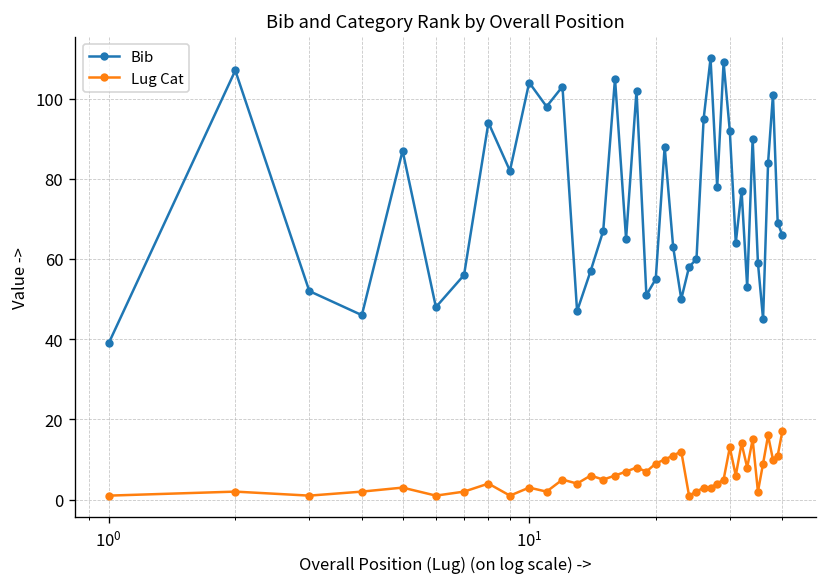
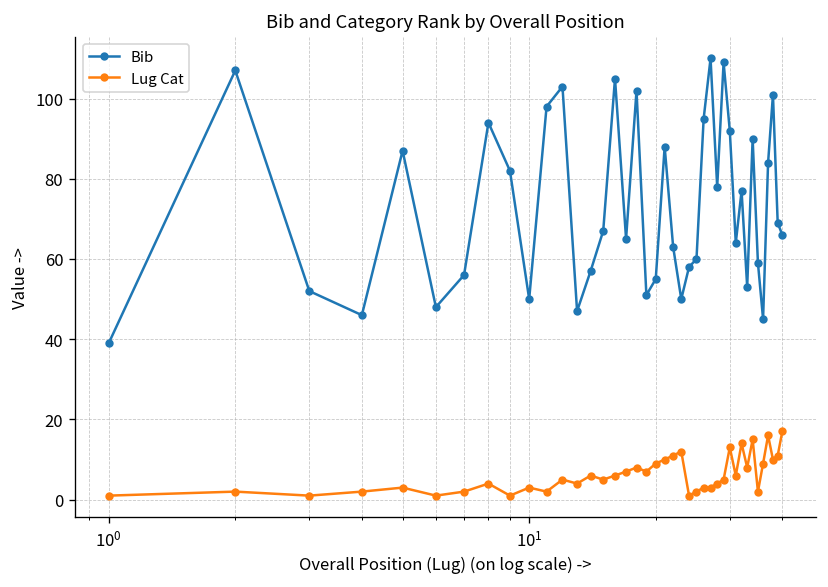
Bib, 10^1: 104 -> 50
